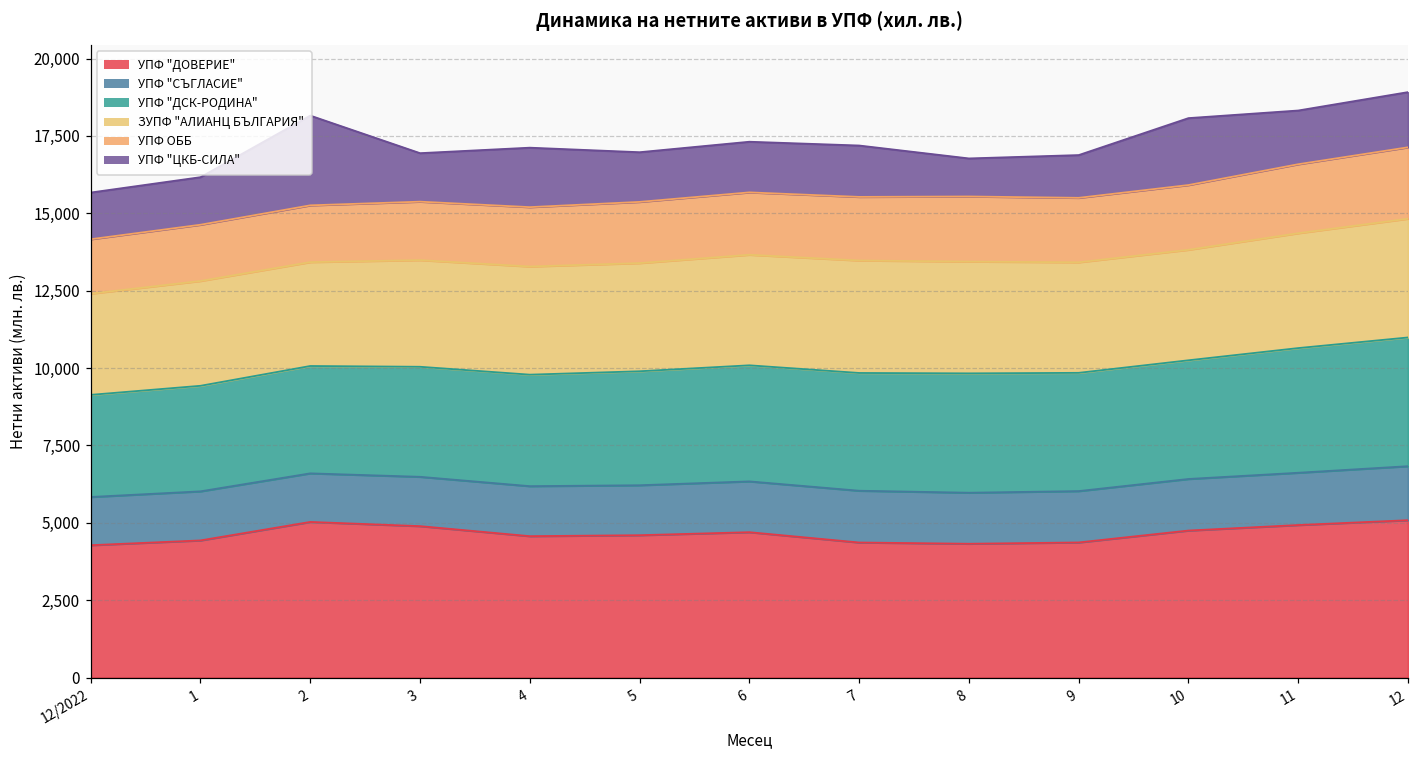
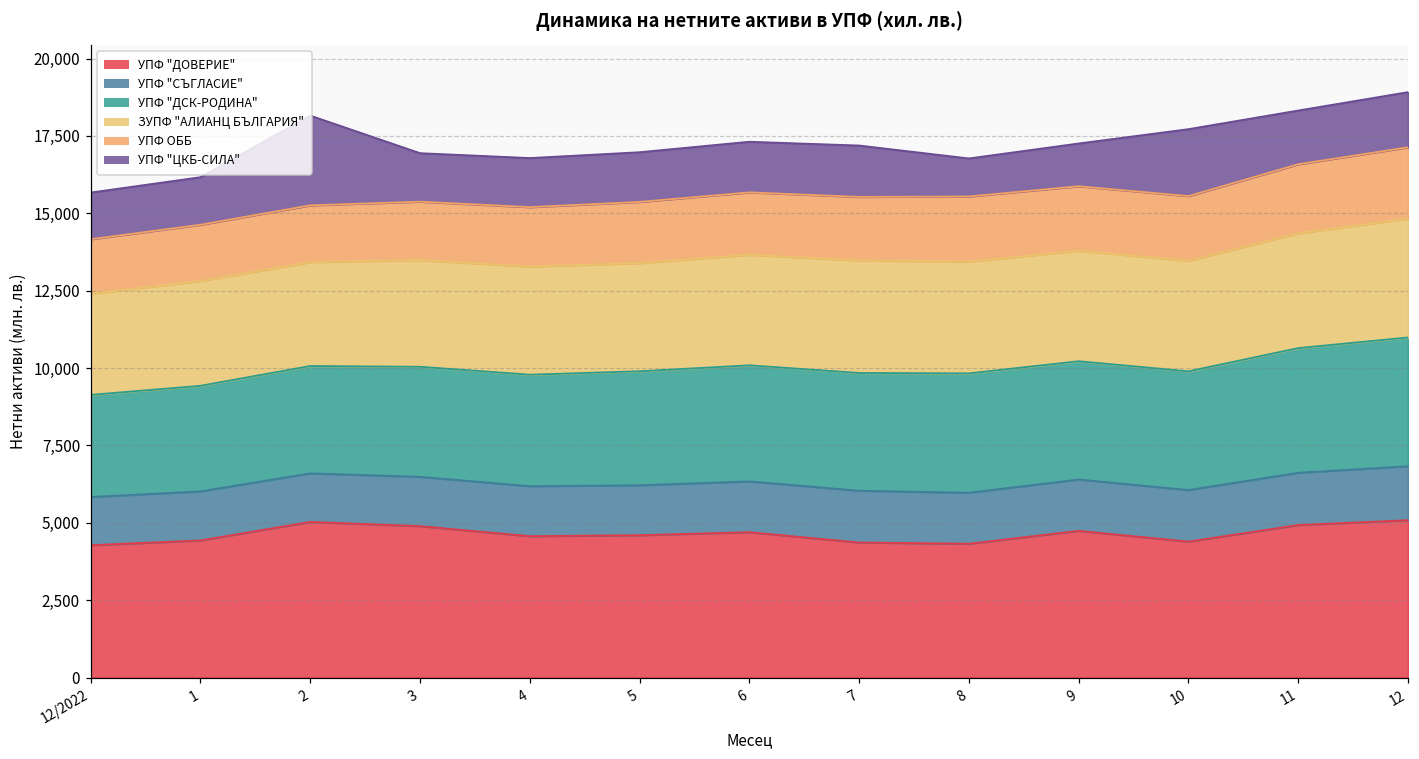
УПФ "ЦКБ-СИЛА", 4: 1,900 -> 1,600
УПФ "ДОВЕРИЕ", 9: 4,400 -> 4,700
УПФ "ДОВЕРИЕ", 10: 4,800 -> 4,400
